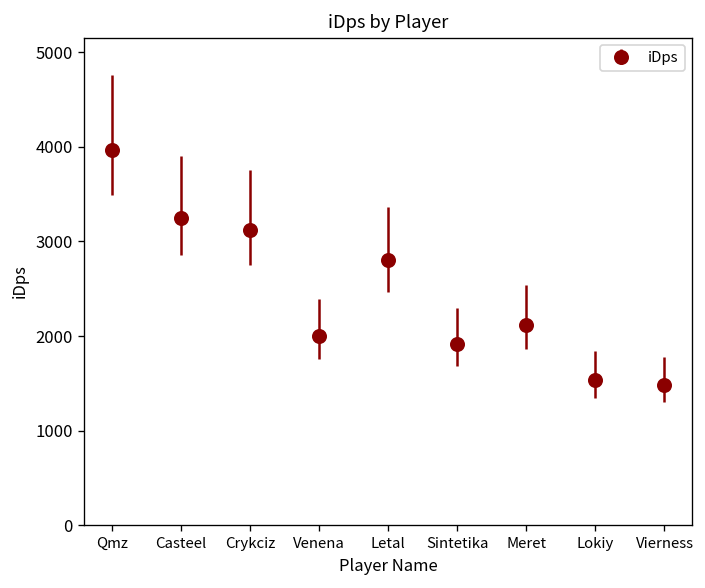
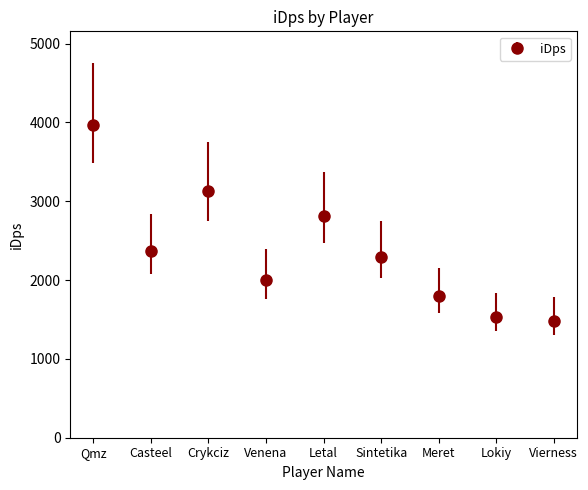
Casteel: 3200 -> 2400
Sintetika: 1900 -> 2300
Meret: 2100 -> 1800
